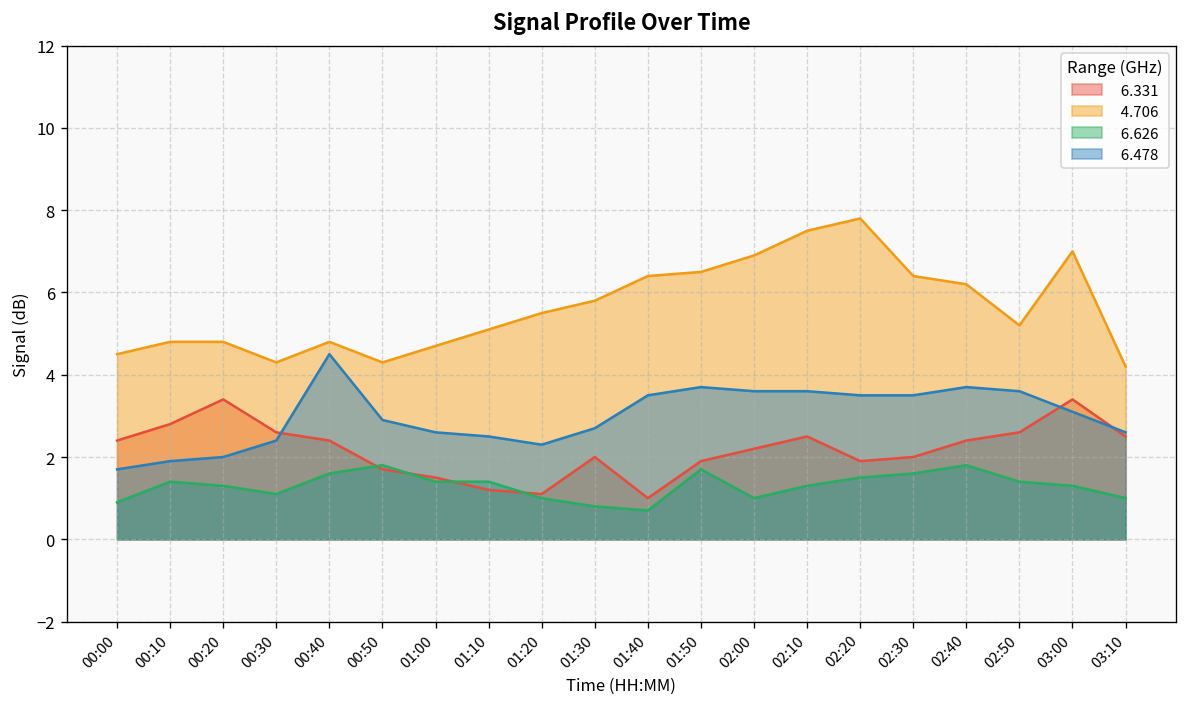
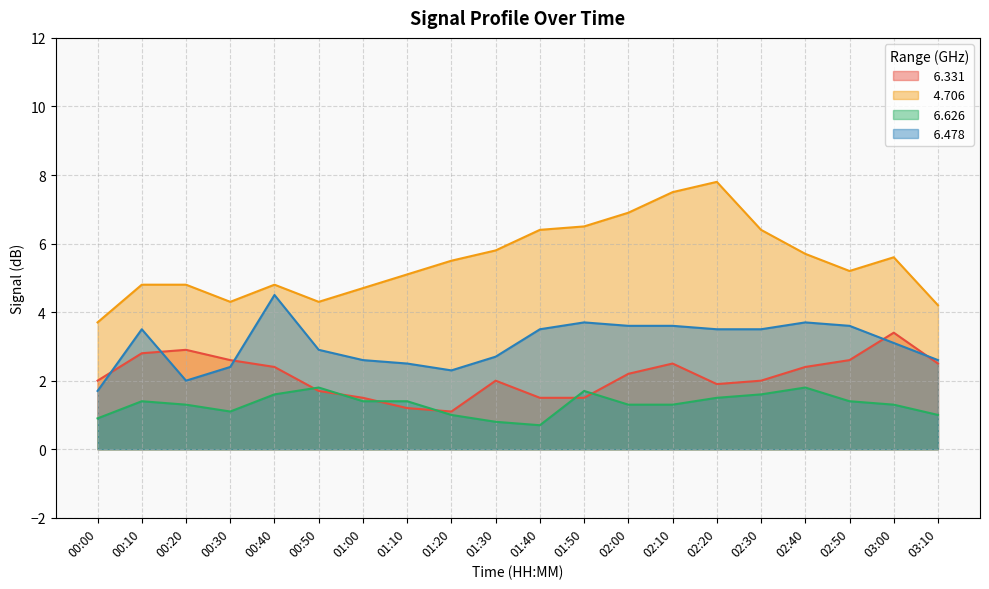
6.331, 00:00: 2.4 -> 2.0
4.706, 00:00: 4.5 -> 3.7
6.478, 00:10: 1.9 -> 3.5
6.331, 00:20: 3.4 -> 2.9
6.331, 01:40: 1.0 -> 1.5
6.331, 01:50: 1.9 -> 1.5
6.626, 02:00: 1.0 -> 1.3
4.706, 02:40: 6.2 -> 5.7
4.706, 03:00: 7.0 -> 5.6
